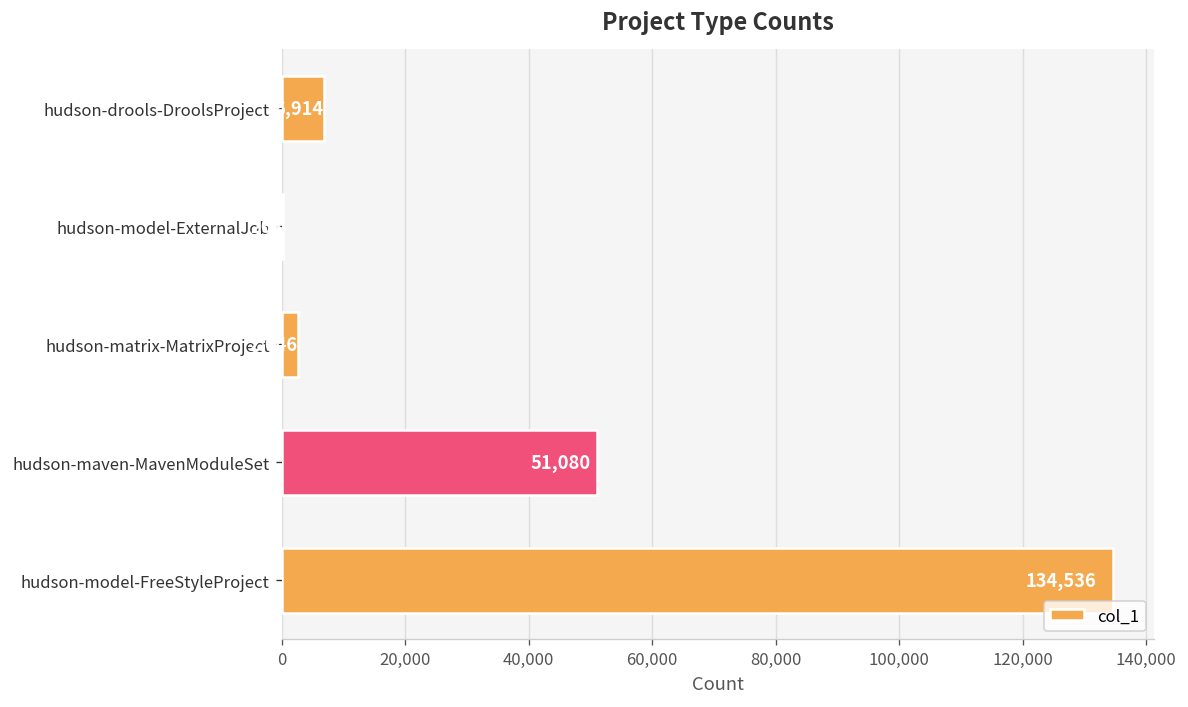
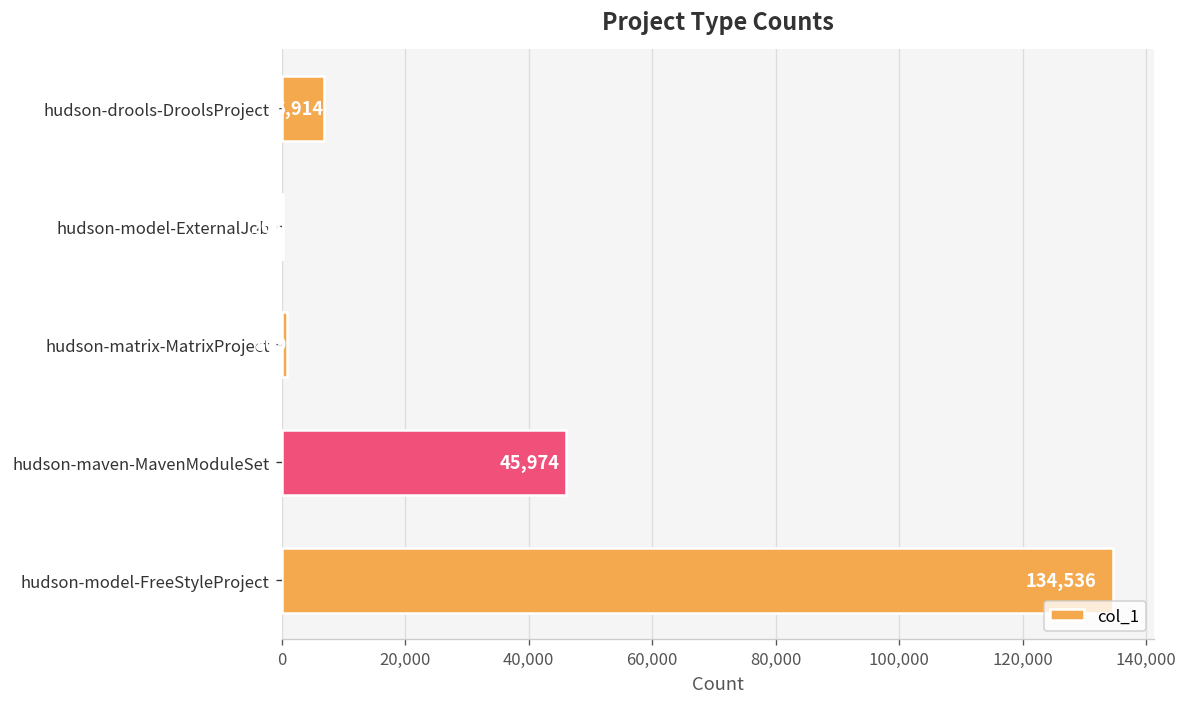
hudson-matrix-MatrixProject: 3,000 -> 1,000
hudson-maven-MavenModuleSet: 51,080 -> 45,974
